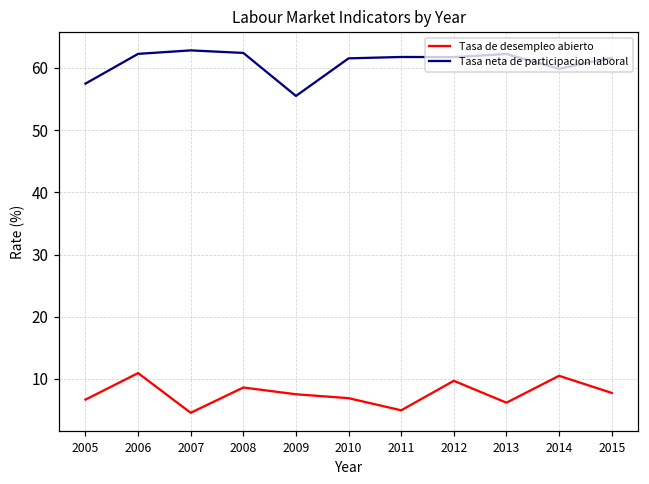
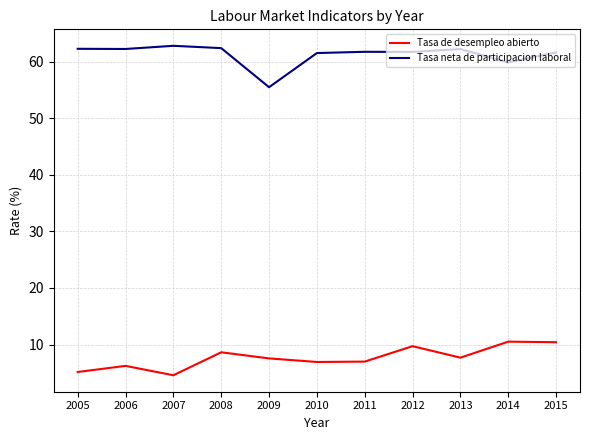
Tasa de desempleo abierto, 2005: 7 -> 5
Tasa neta de participacion laboral, 2005: 57 -> 62
Tasa de desempleo abierto, 2006: 11 -> 6
Tasa de desempleo abierto, 2011: 5 -> 7
Tasa de desempleo abierto, 2013: 6 -> 8
Tasa de desempleo abierto, 2015: 8 -> 10
